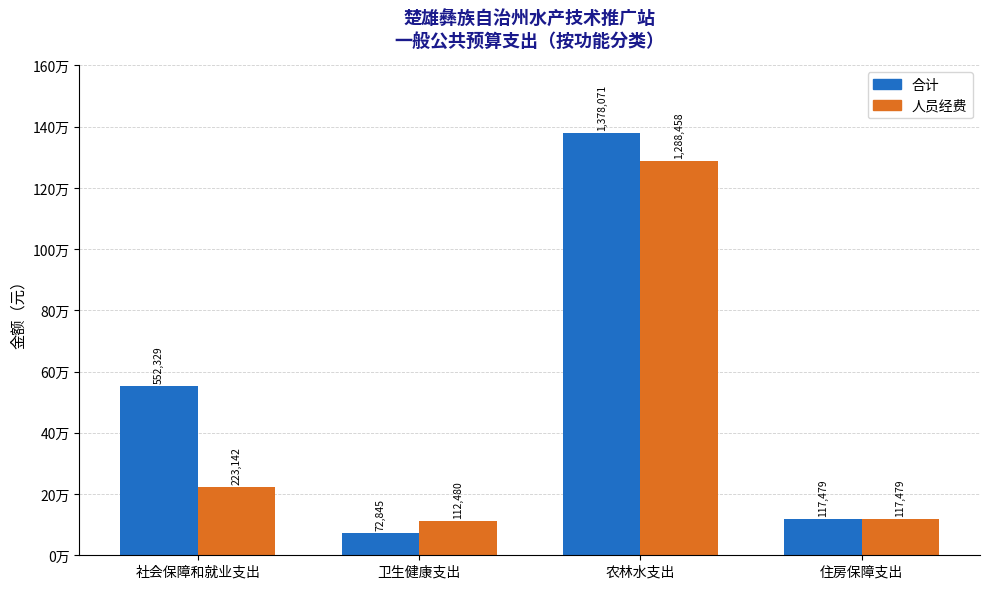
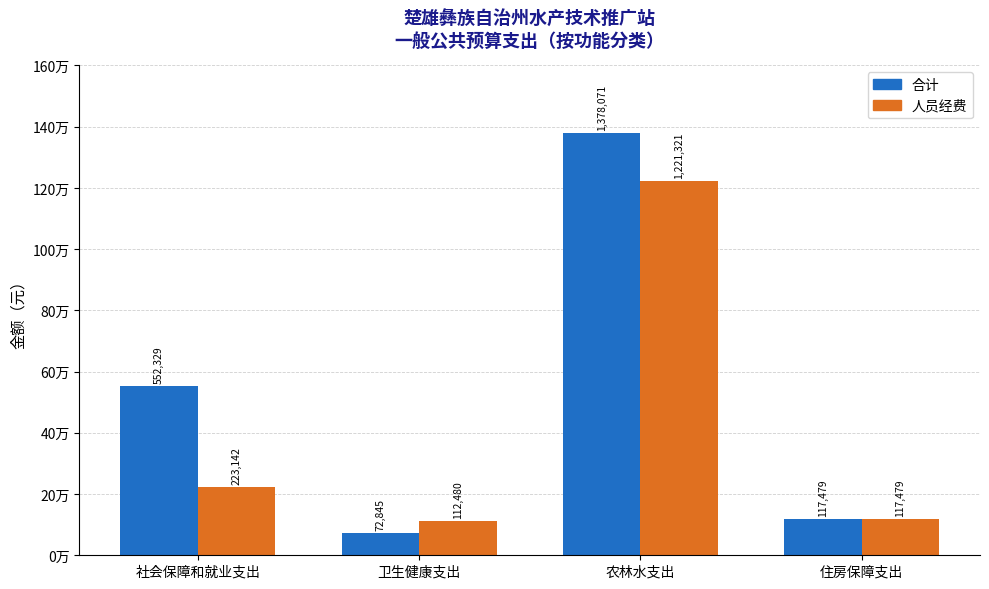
人员经费, 农林水支出: 1,288,458 -> 1,221,321
